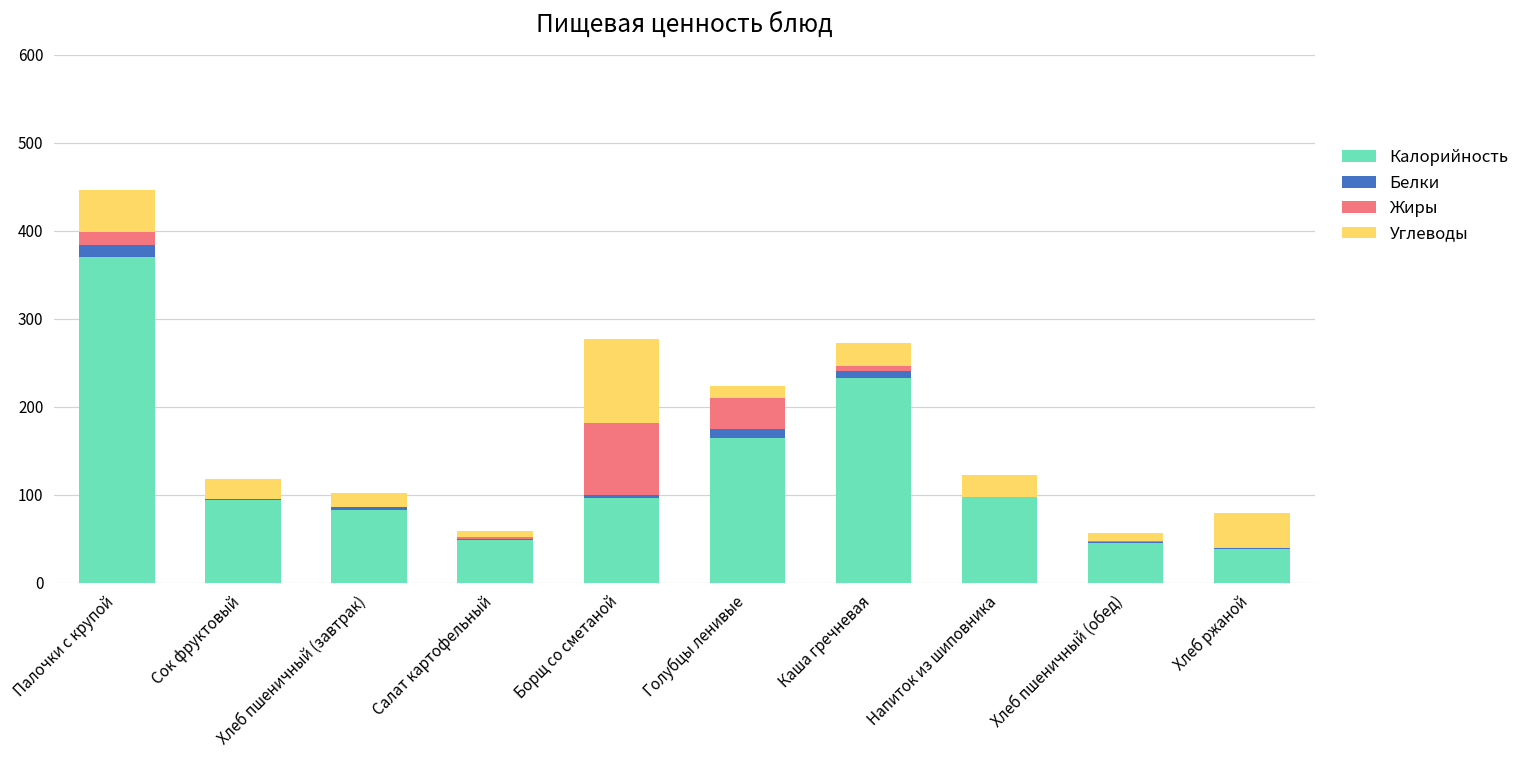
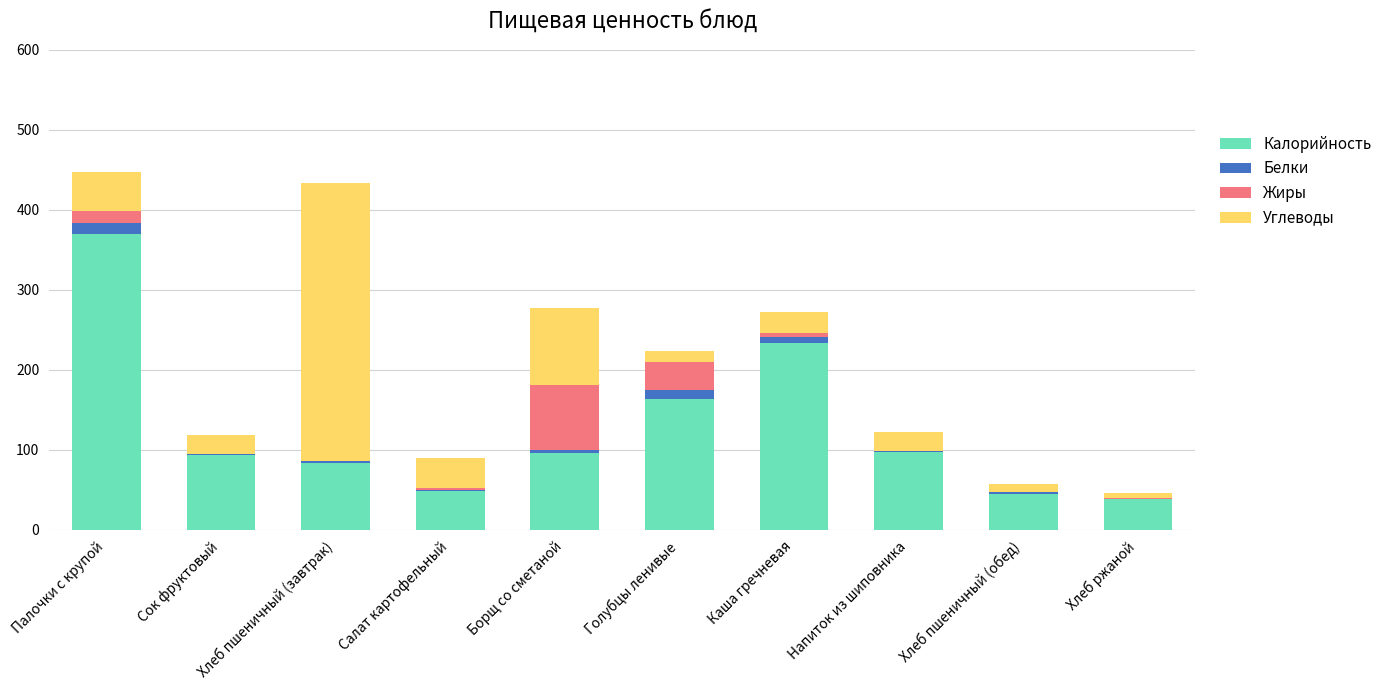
Углеводы, Хлеб пшеничный (завтрак): 20 -> 350
Углеводы, Салат картофельный: 10 -> 40
Углеводы, Хлеб ржаной: 40 -> 10
